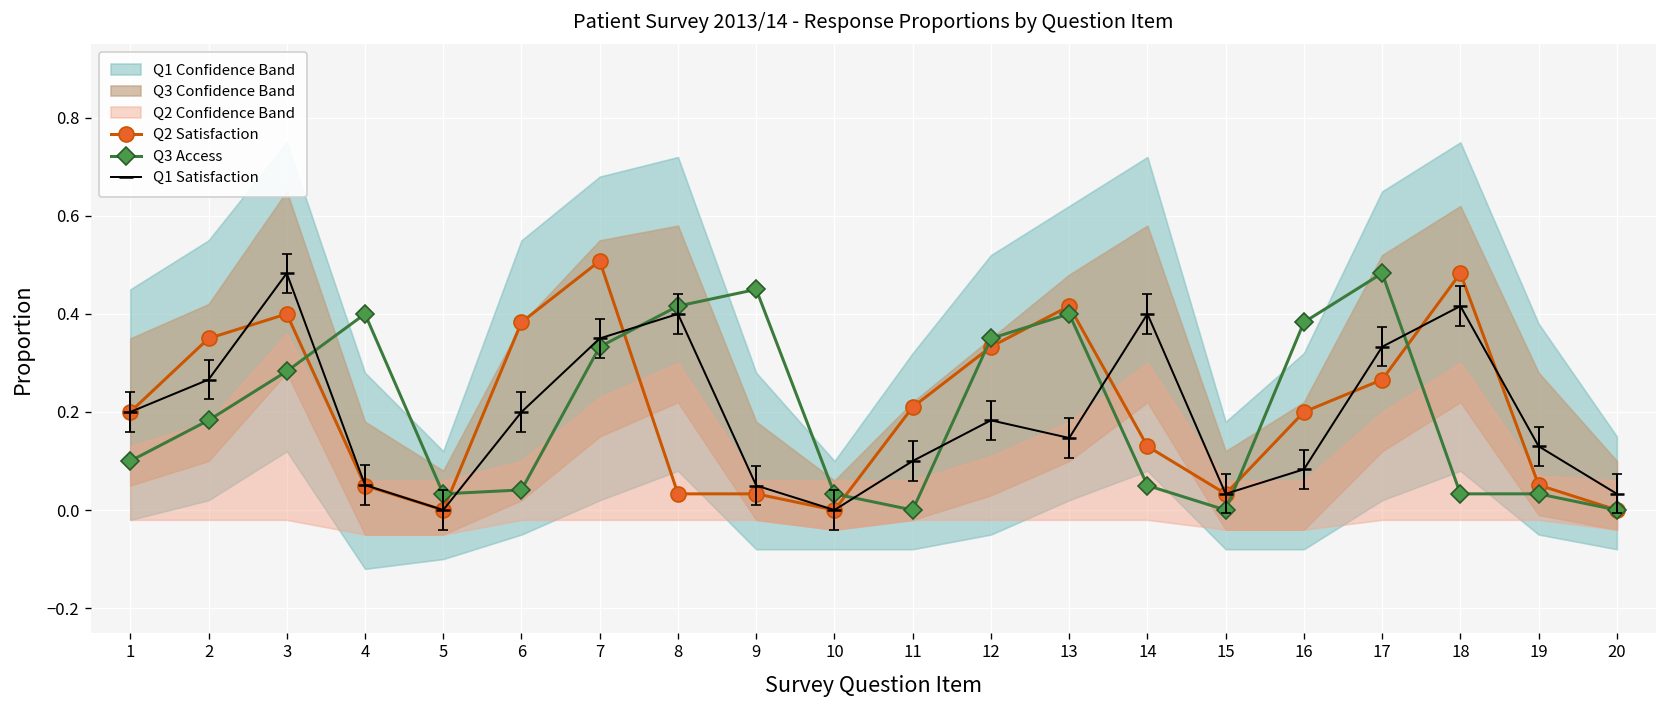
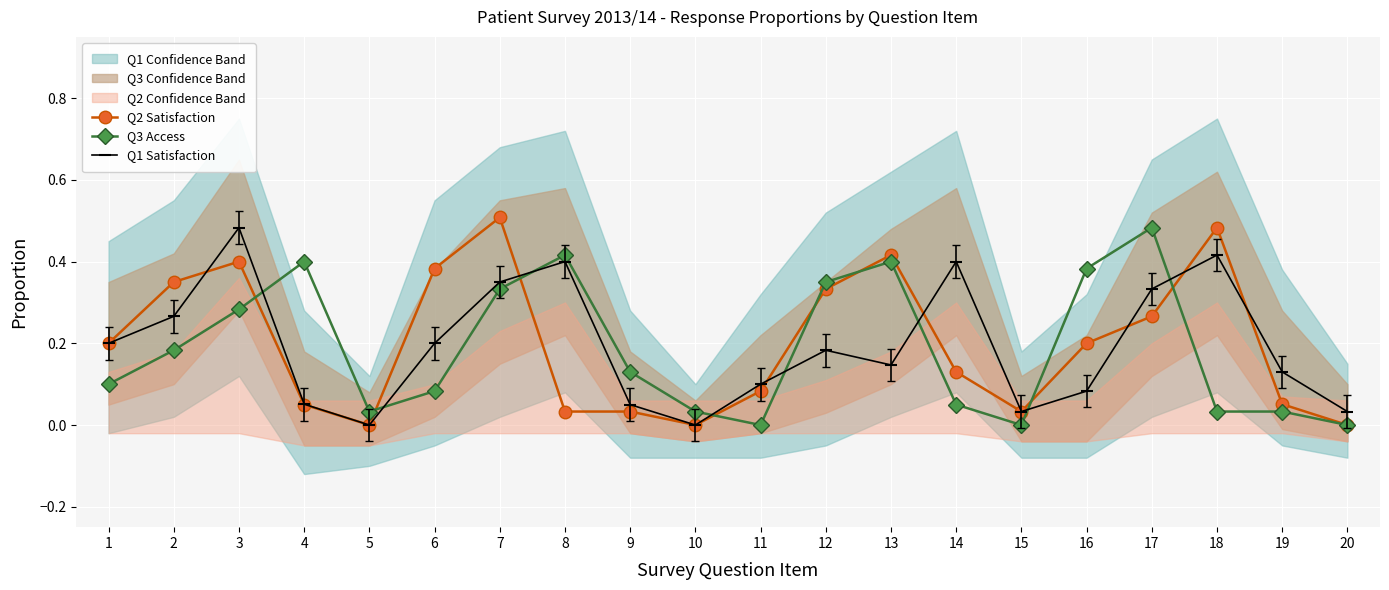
Q3 Access, 6: 0.04 -> 0.08
Q3 Access, 9: 0.45 -> 0.13
Q2 Satisfaction, 11: 0.21 -> 0.08
